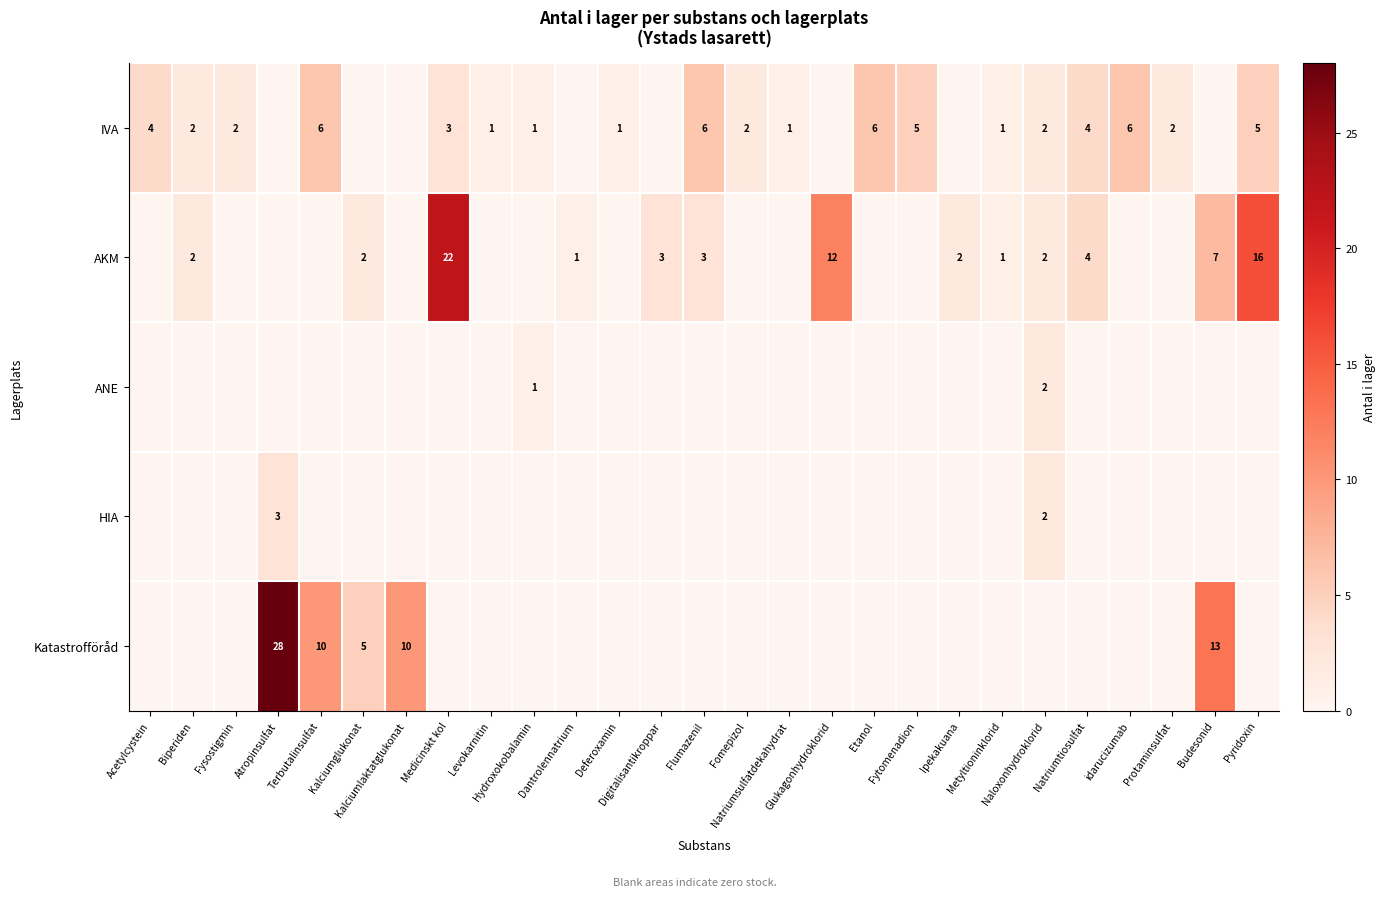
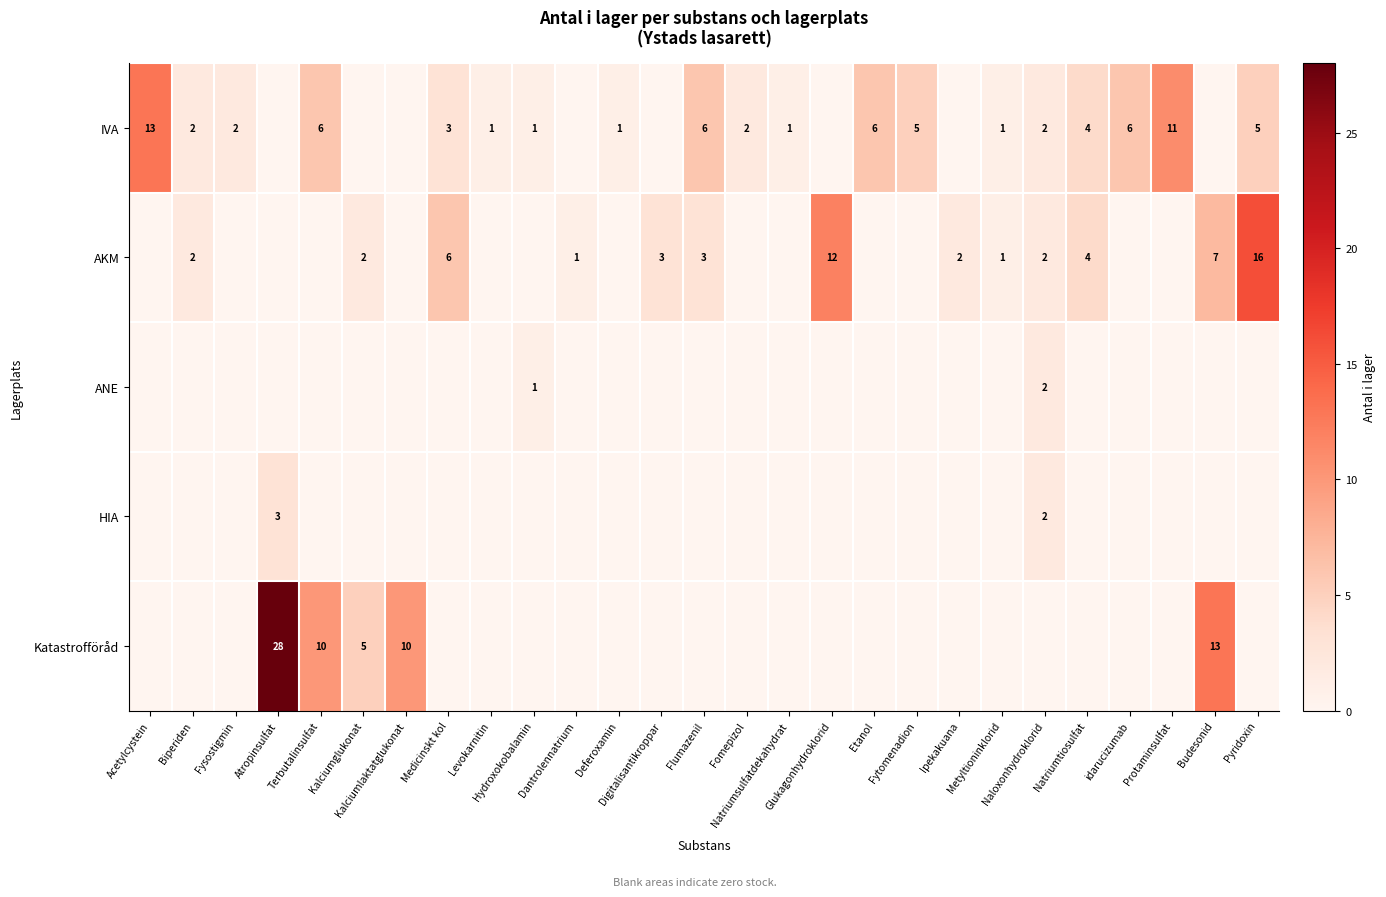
IVA, Acetylcystein: 4 -> 13
IVA, Protaminsulfat: 2 -> 11
AKM, Medicinskt kol: 22 -> 6
